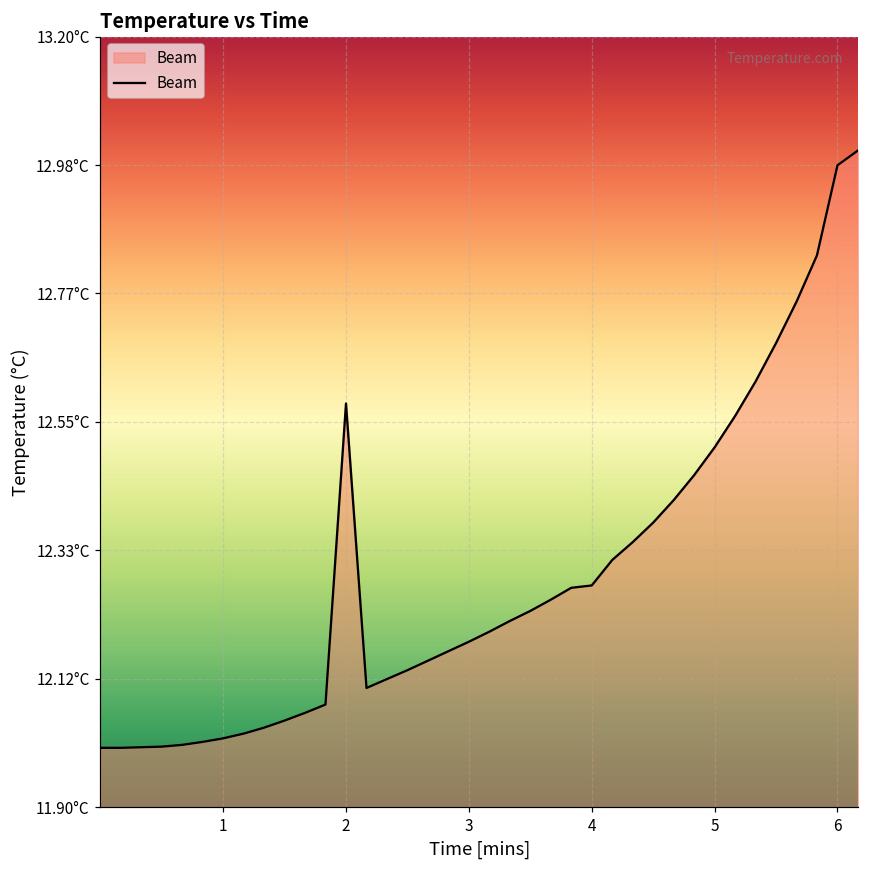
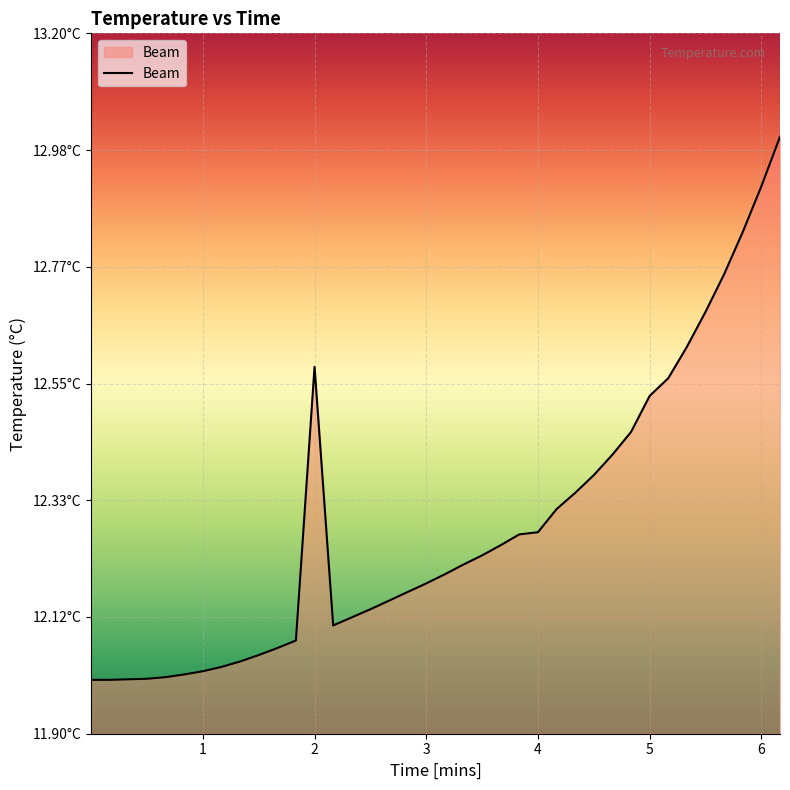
5: 12.51°C -> 12.53°C
6: 12.98°C -> 12.92°C
